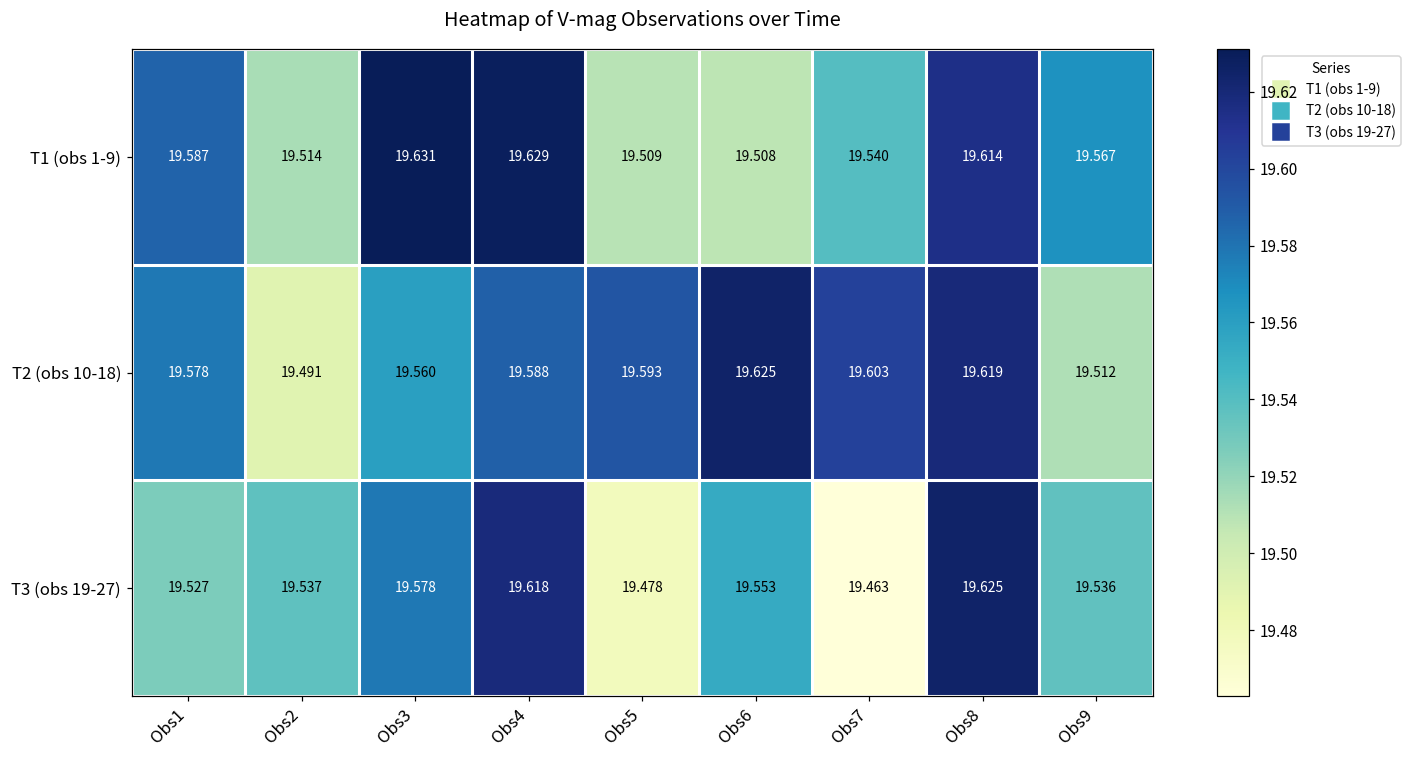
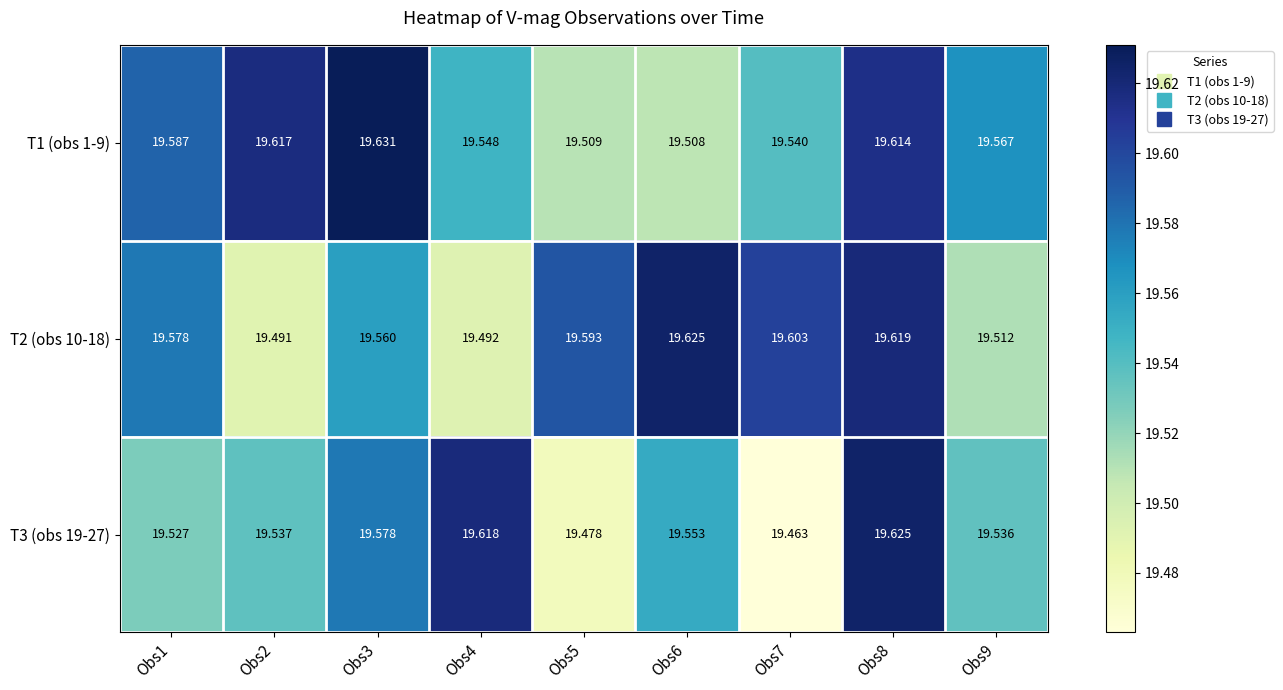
T1 (obs 1-9), Obs2: 19.514 -> 19.617
T1 (obs 1-9), Obs4: 19.629 -> 19.548
T2 (obs 10-18), Obs4: 19.588 -> 19.492
